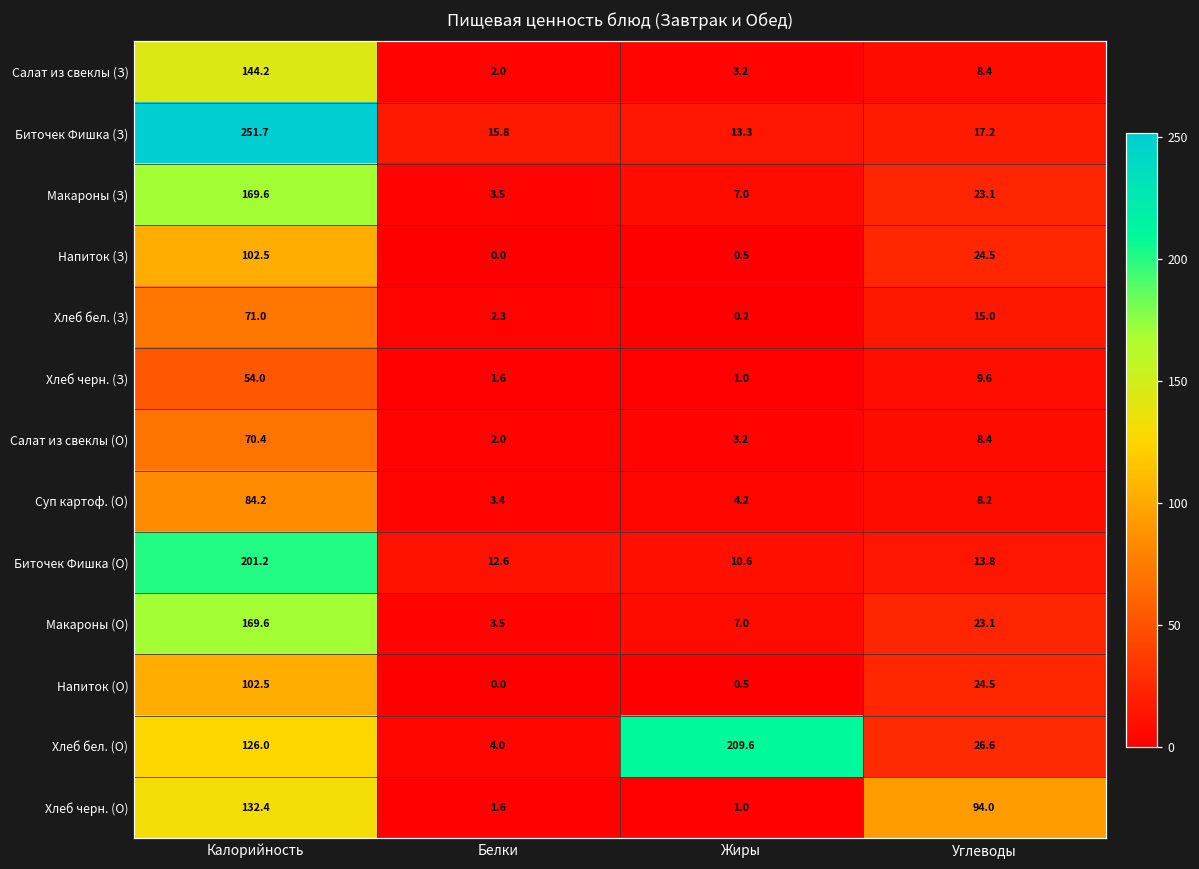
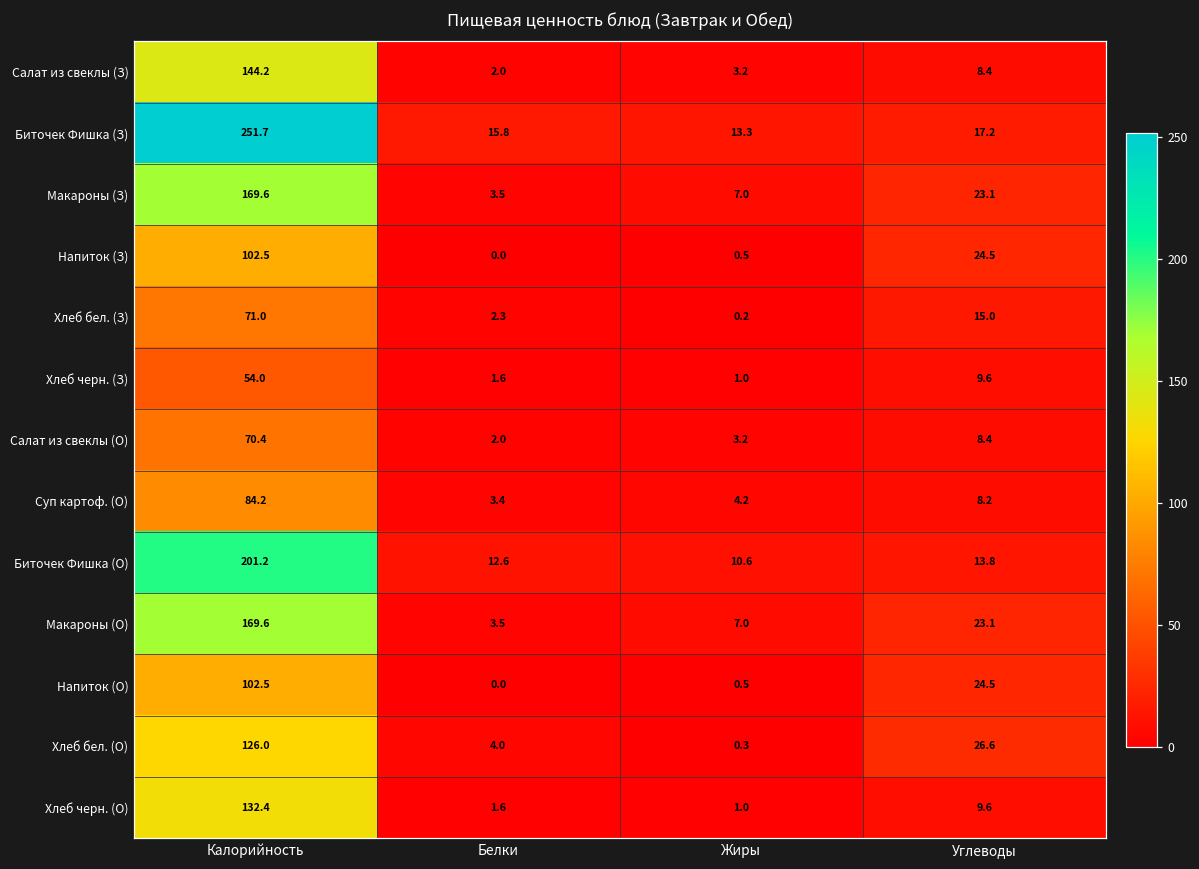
Хлеб бел. (О), Жиры: 209.6 -> 0.3
Хлеб черн. (О), Углеводы: 94.0 -> 9.6
